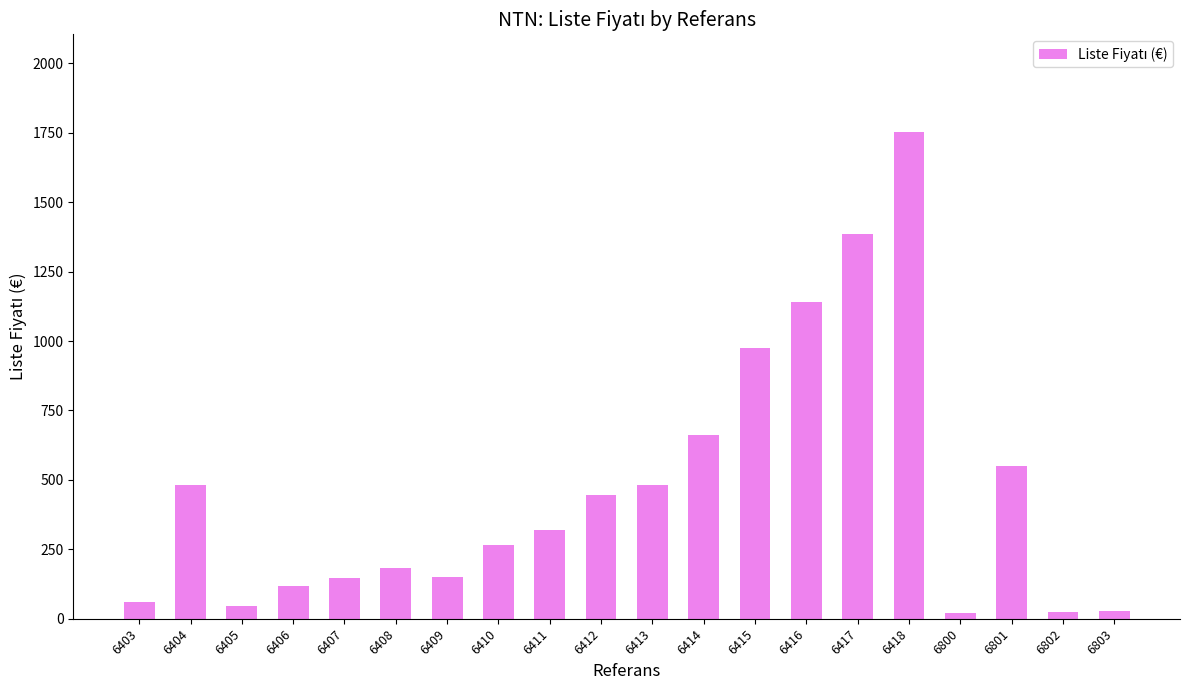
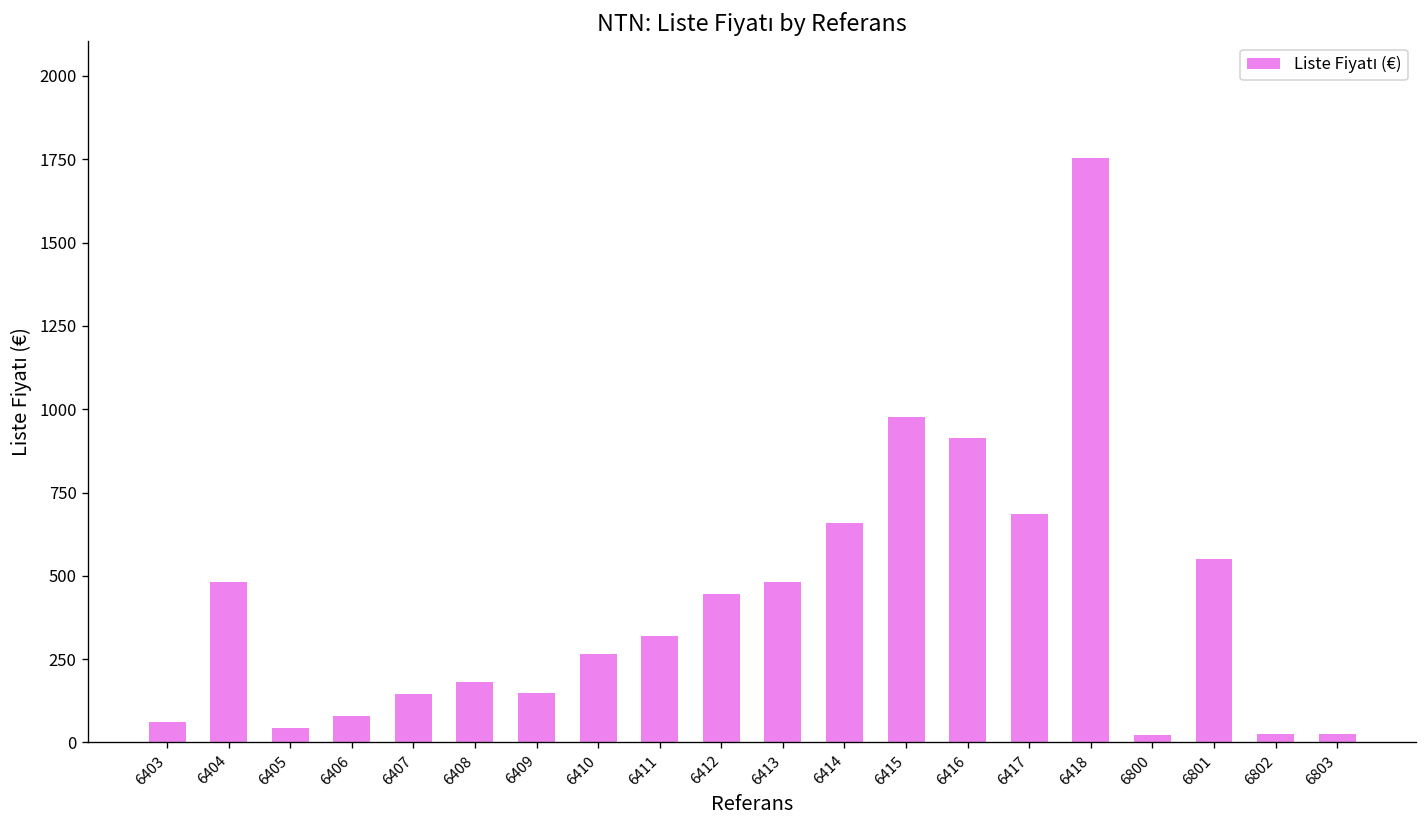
6406: 120 -> 80
6416: 1140 -> 910
6417: 1390 -> 690
